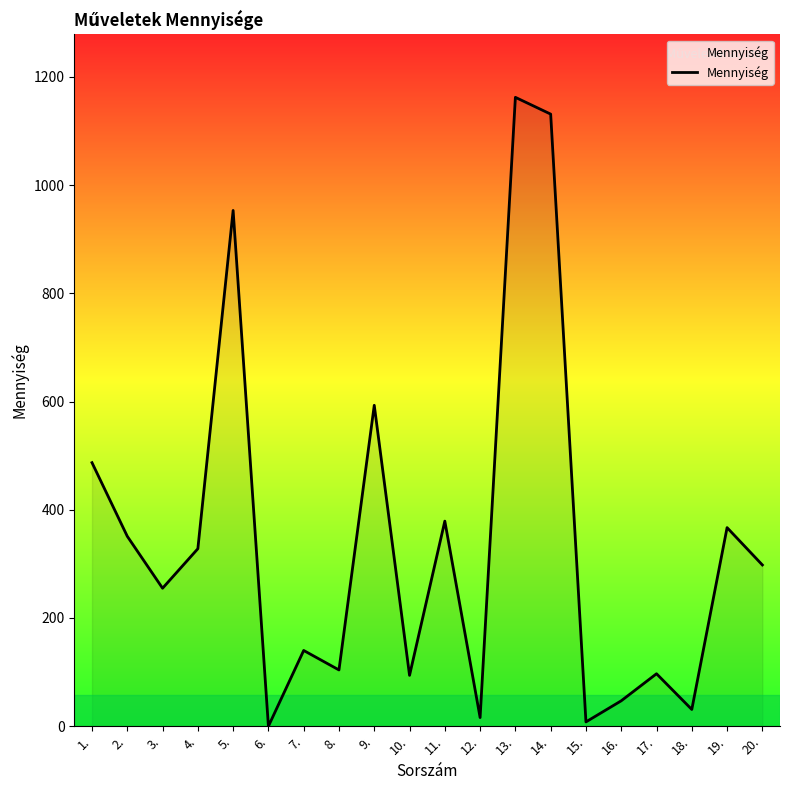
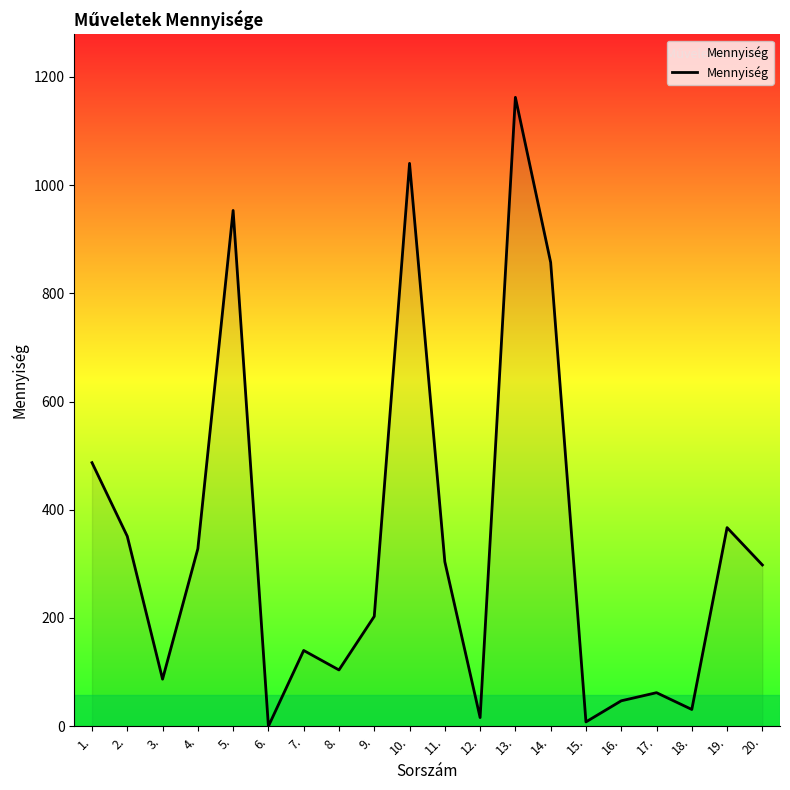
3.: 260 -> 90
9.: 590 -> 200
10.: 90 -> 1040
11.: 380 -> 300
14.: 1130 -> 860
17.: 100 -> 60
